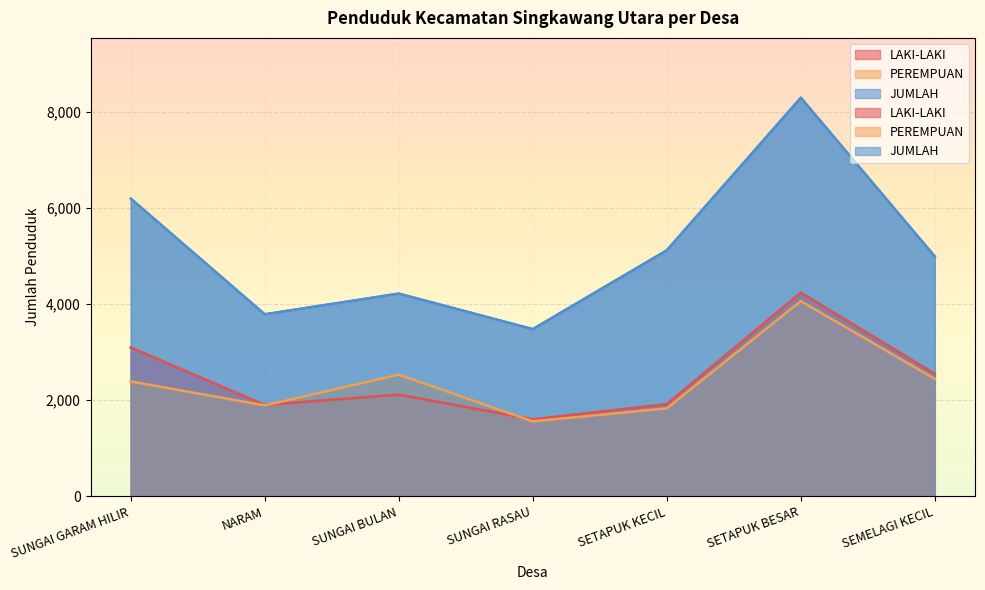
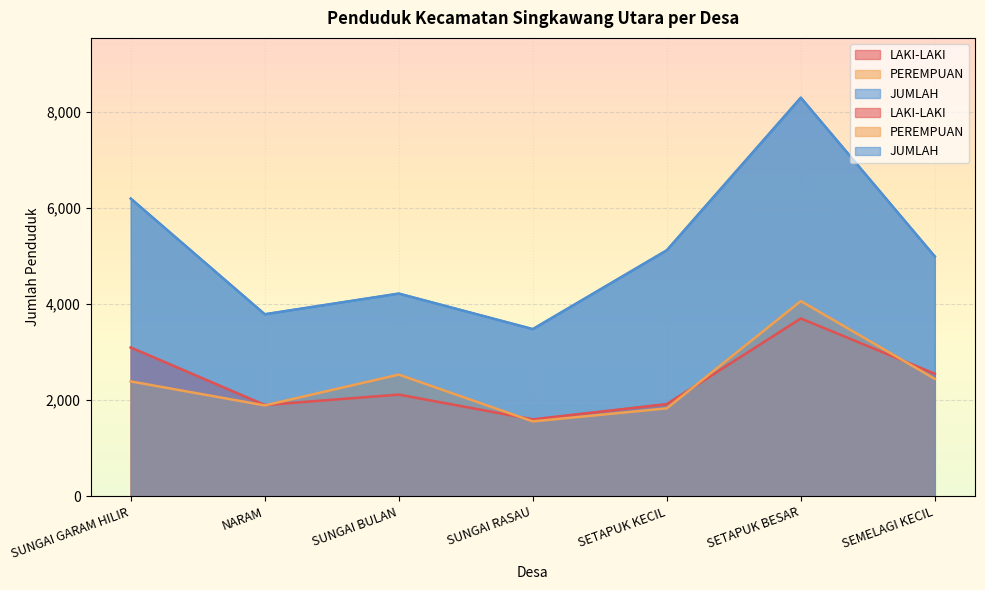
LAKI-LAKI, SETAPUK BESAR: 4,200 -> 3,700
